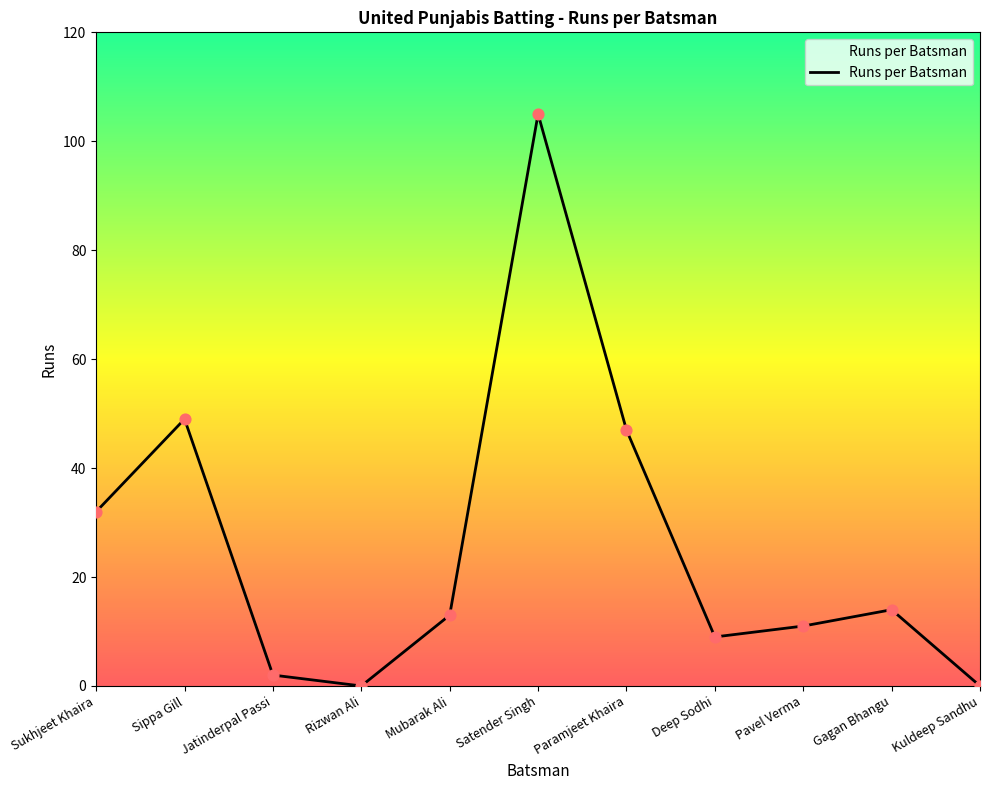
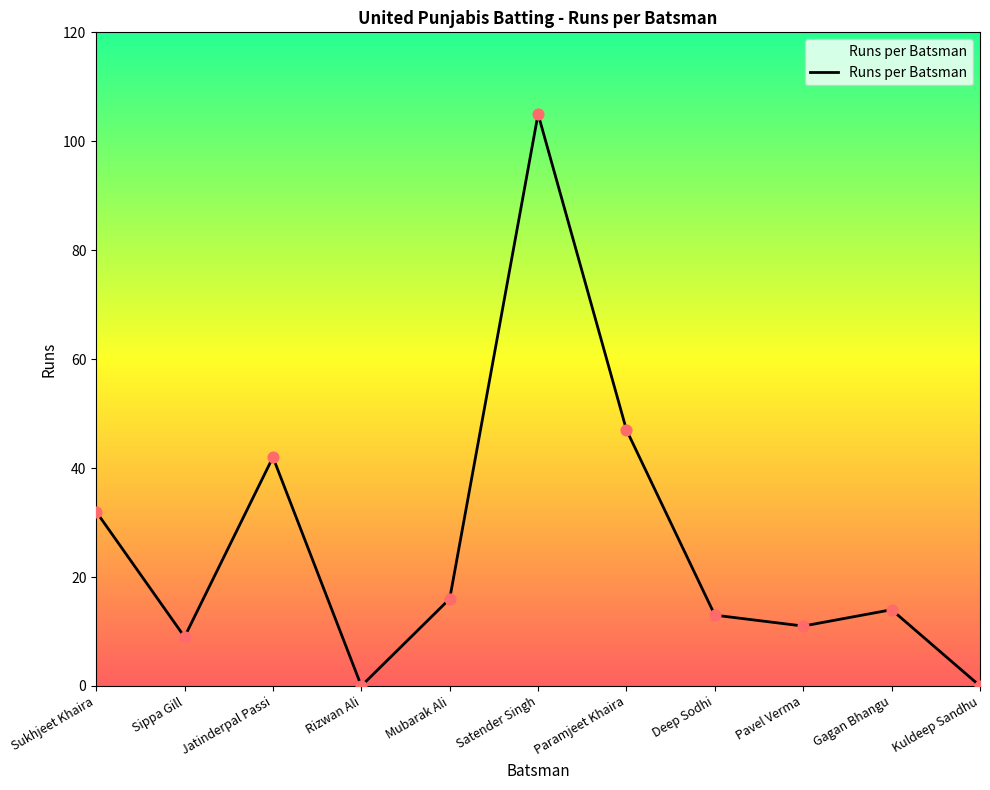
Sippa Gill: 49 -> 9
Jatinderpal Passi: 2 -> 42
Mubarak Ali: 13 -> 16
Deep Sodhi: 9 -> 13
